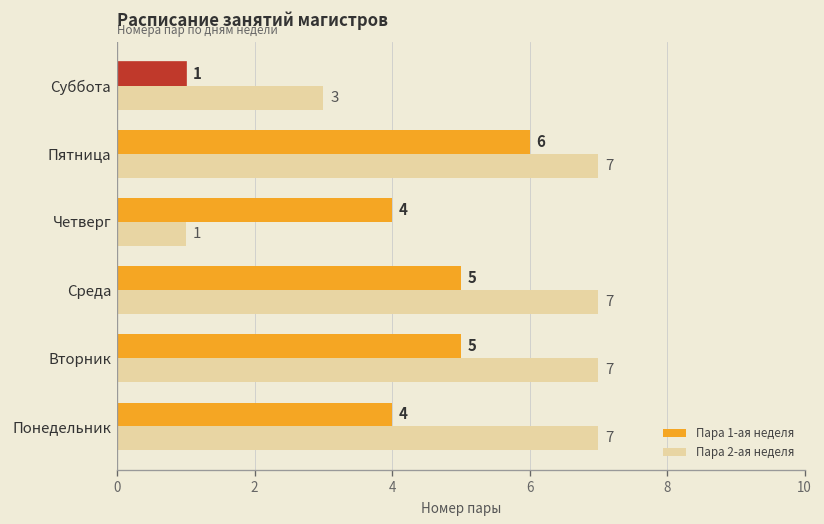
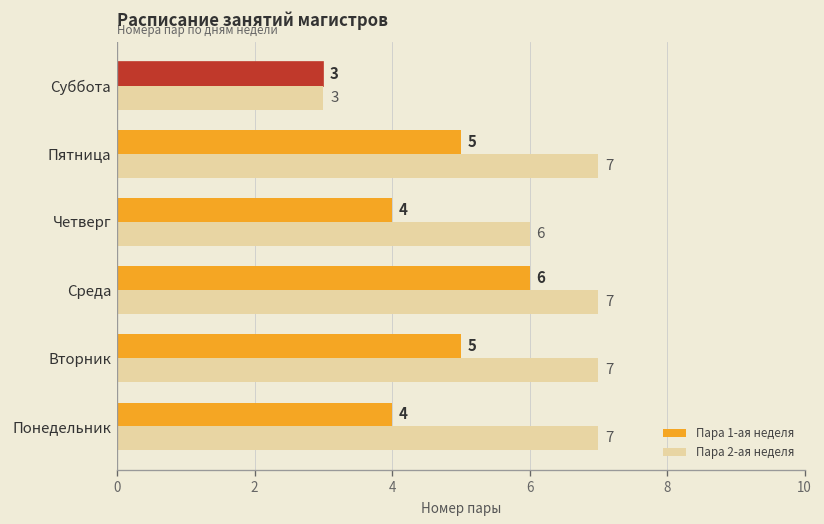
Пара 1-ая неделя, Суббота: 1 -> 3
Пара 1-ая неделя, Пятница: 6 -> 5
Пара 2-ая неделя, Четверг: 1 -> 6
Пара 1-ая неделя, Среда: 5 -> 6
